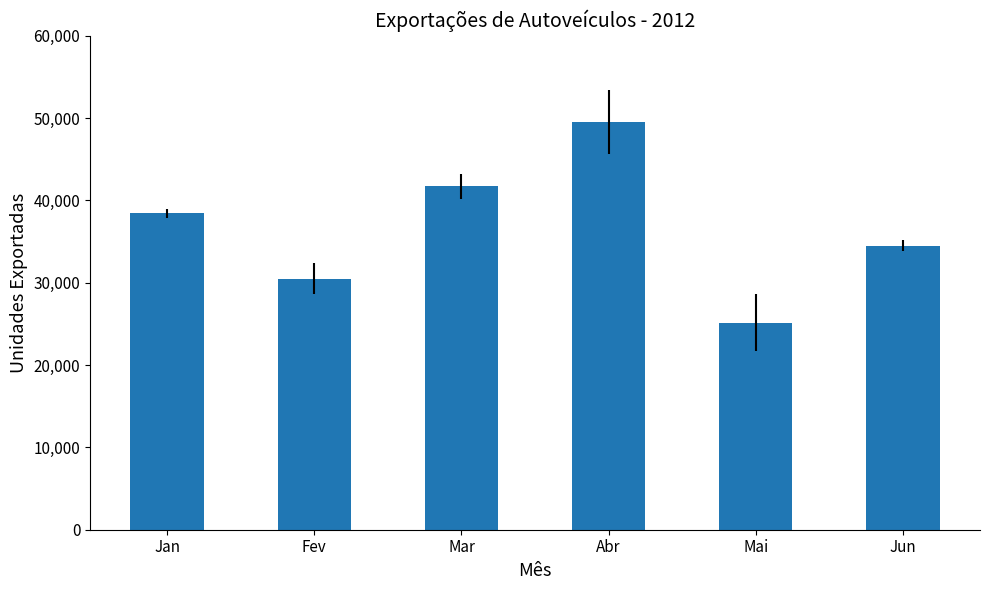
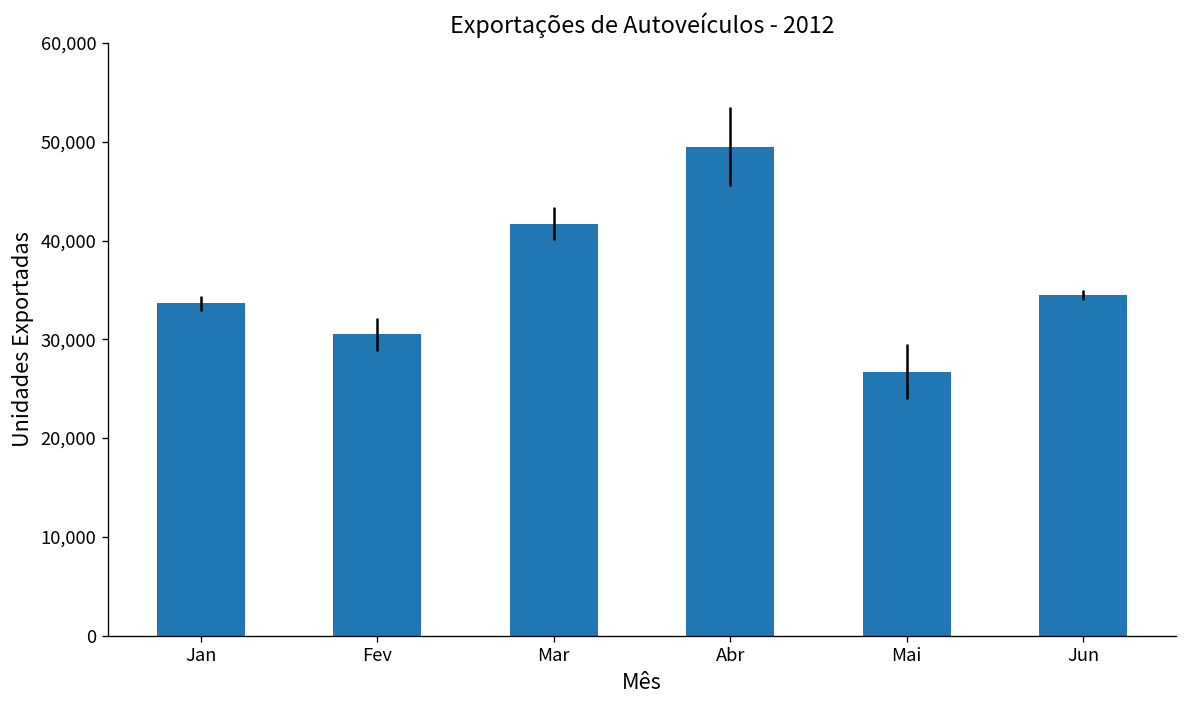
Jan: 38,000 -> 34,000
Mai: 25,000 -> 27,000
